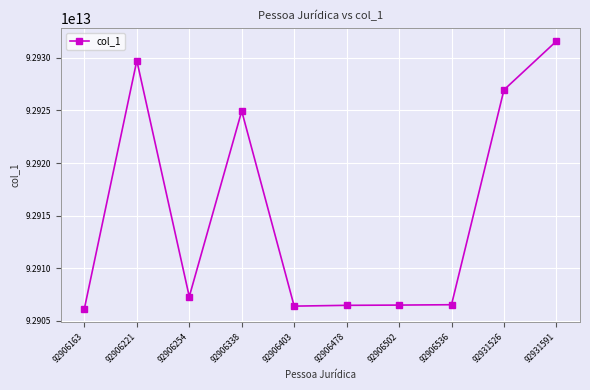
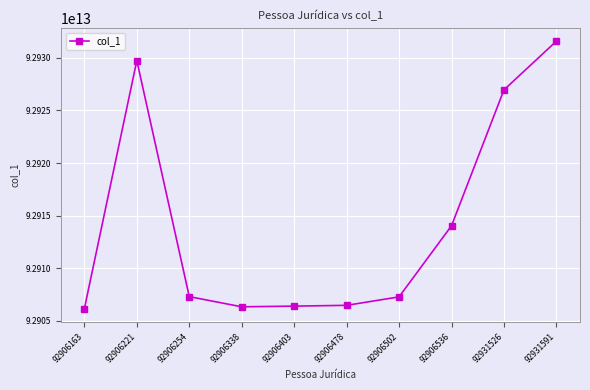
92906338: 92924900000000 -> 92906300000000
92906502: 92906500000000 -> 92907300000000
92906536: 92906500000000 -> 92914000000000
